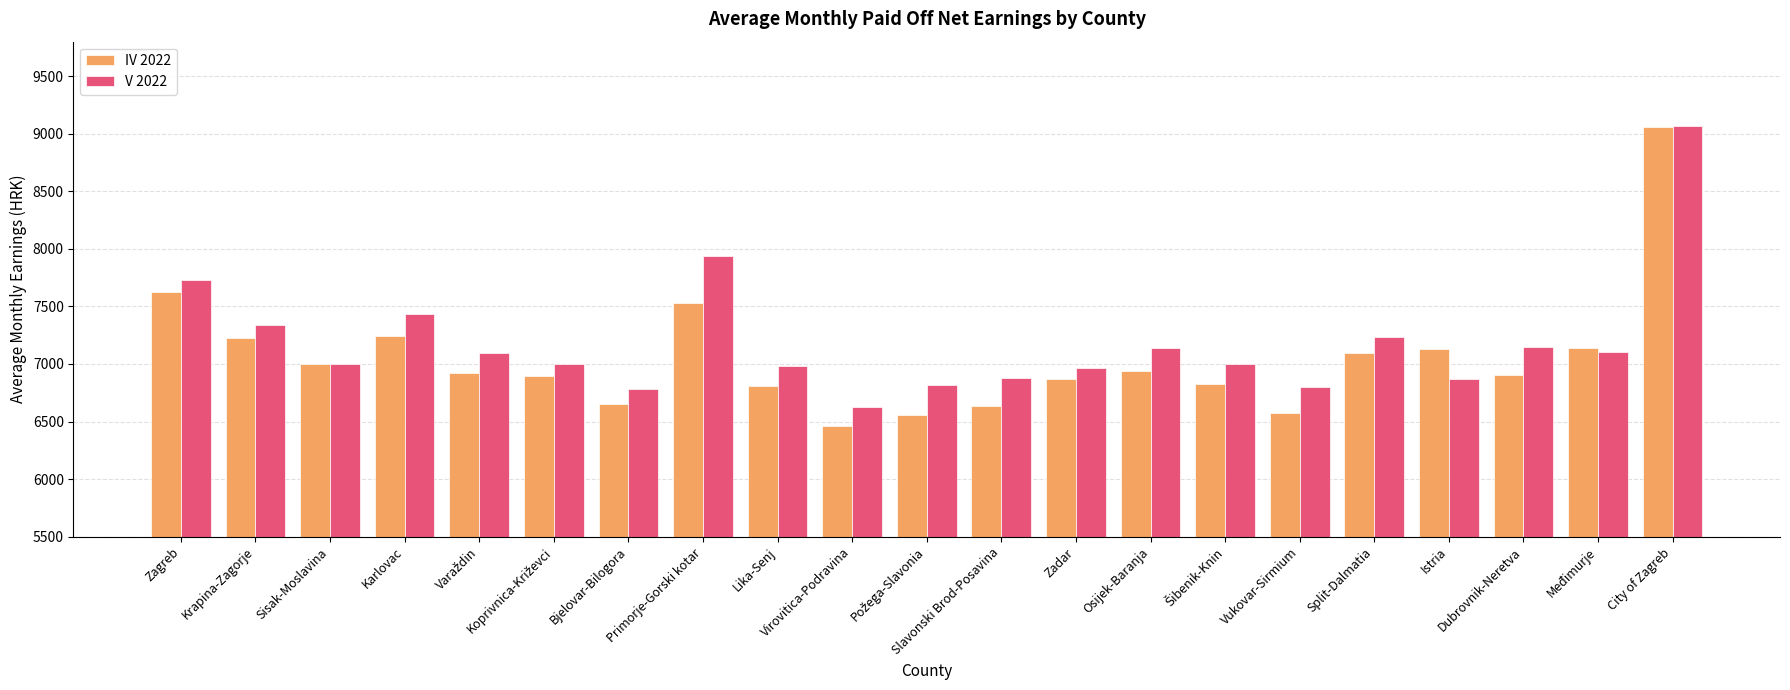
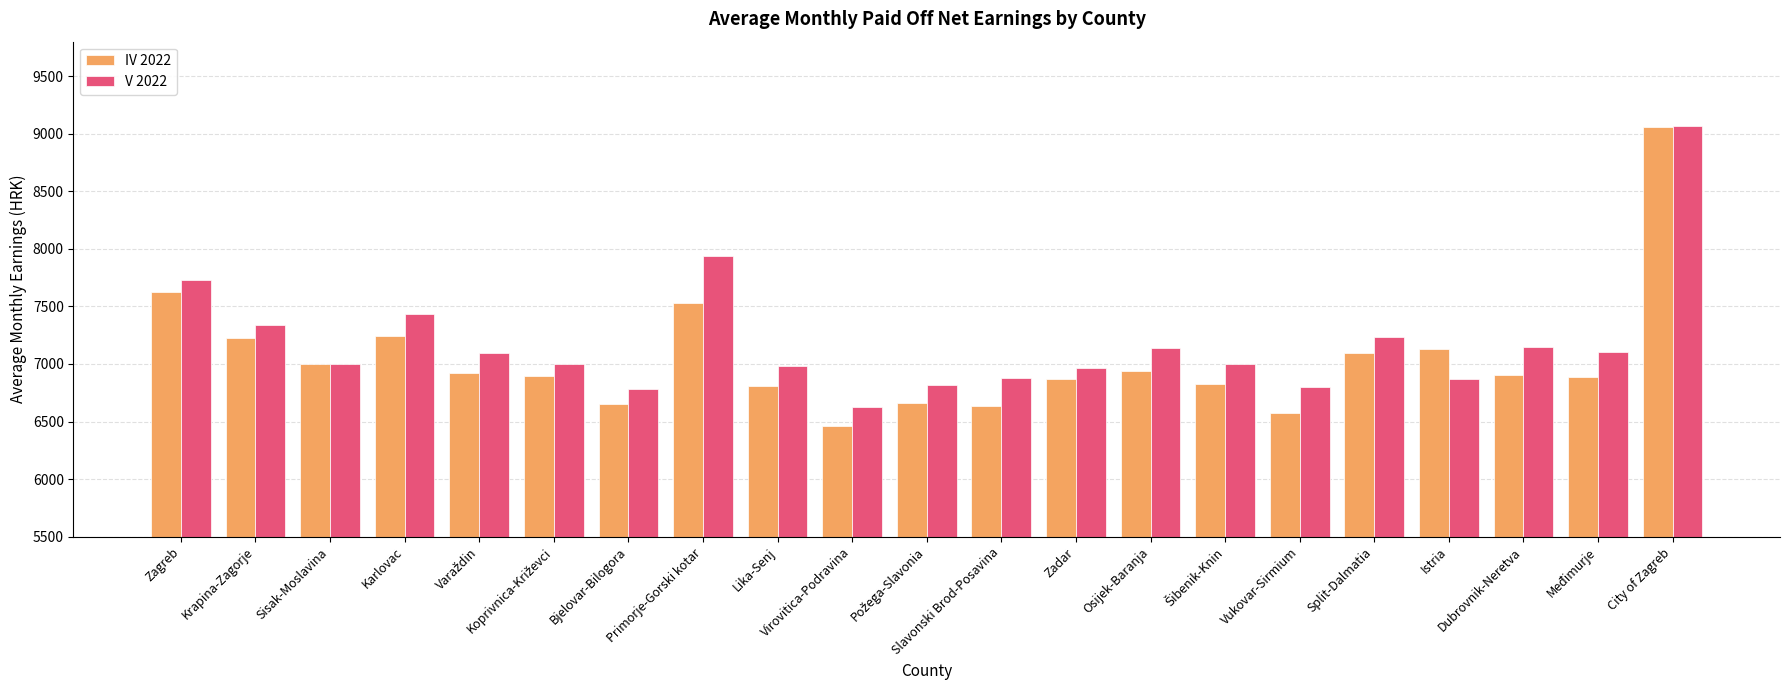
IV 2022, Požega-Slavonia: 6560 -> 6660
IV 2022, Međimurje: 7140 -> 6890
